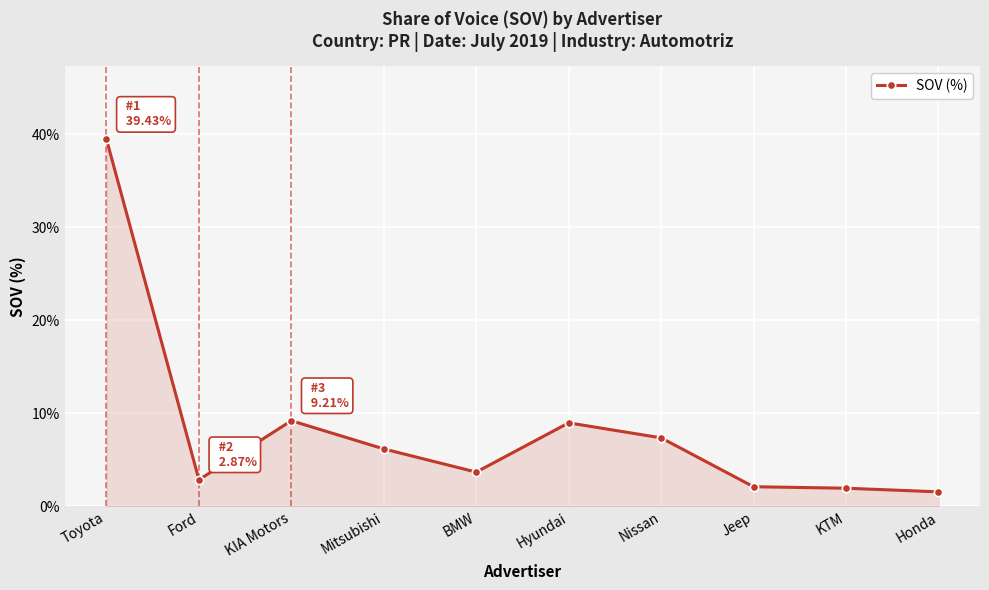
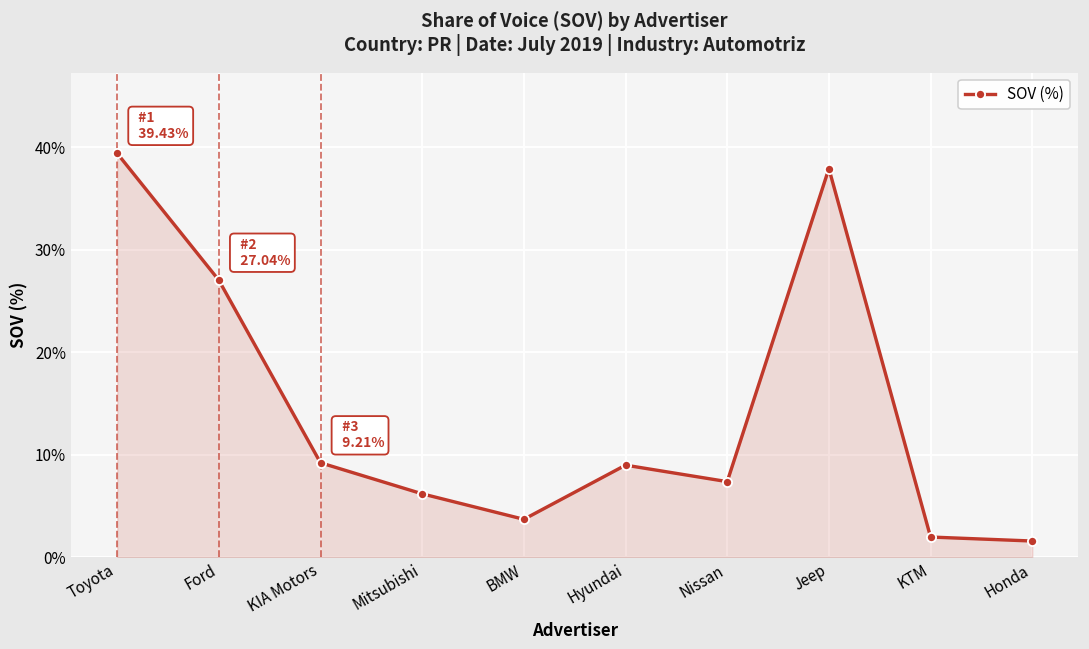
Ford: 2.87% -> 27.04%
Jeep: 2% -> 38%
